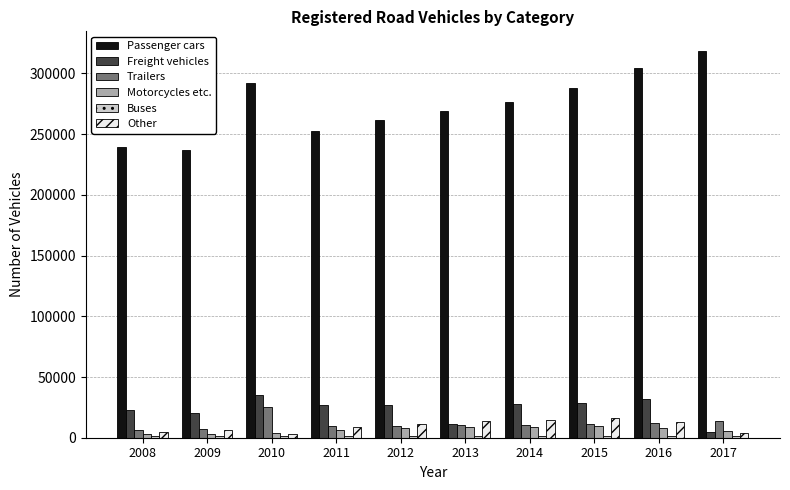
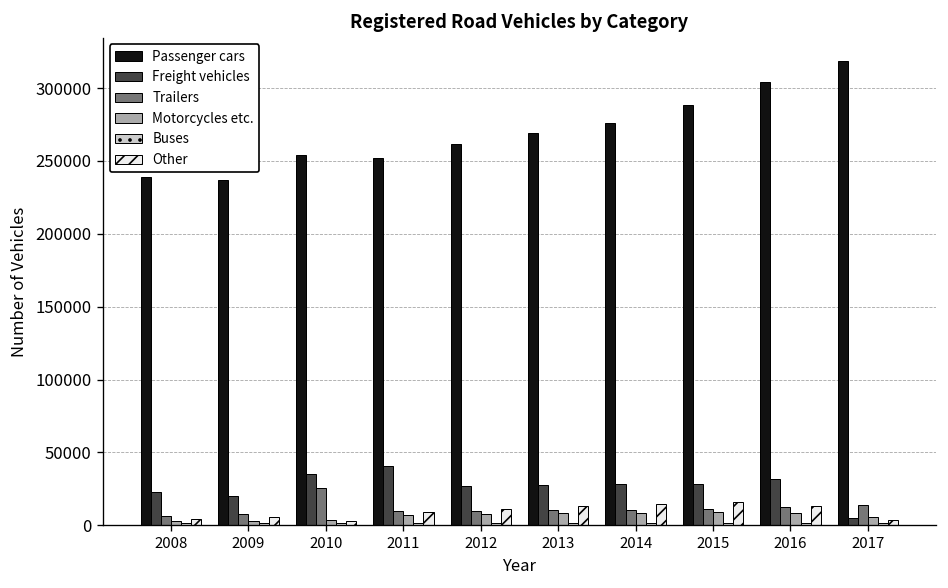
Passenger cars, 2010: 292000 -> 254000
Freight vehicles, 2011: 27000 -> 41000
Freight vehicles, 2013: 11000 -> 27000
